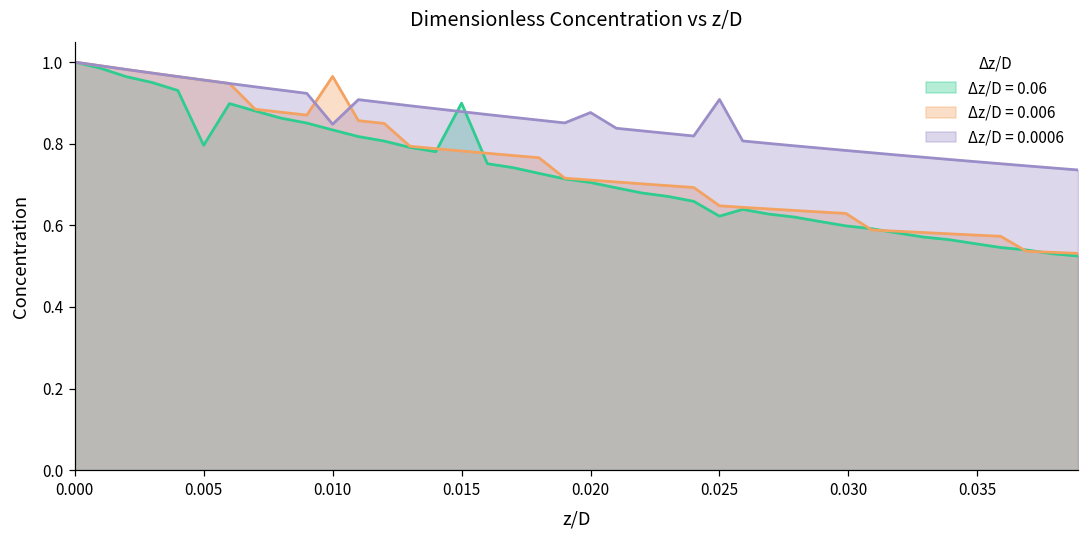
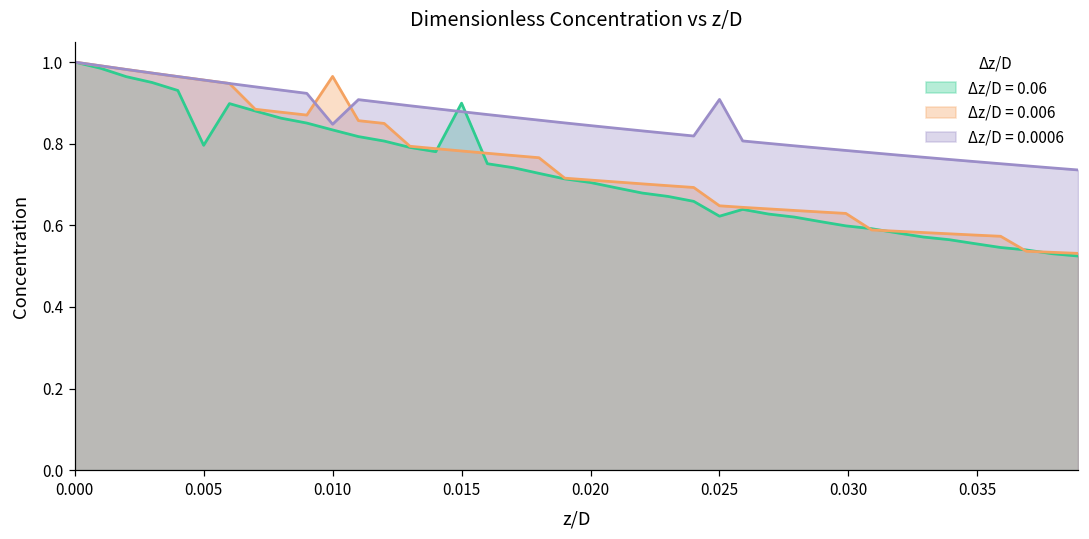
Δz/D = 0.0006, 0.020: 0.88 -> 0.84
